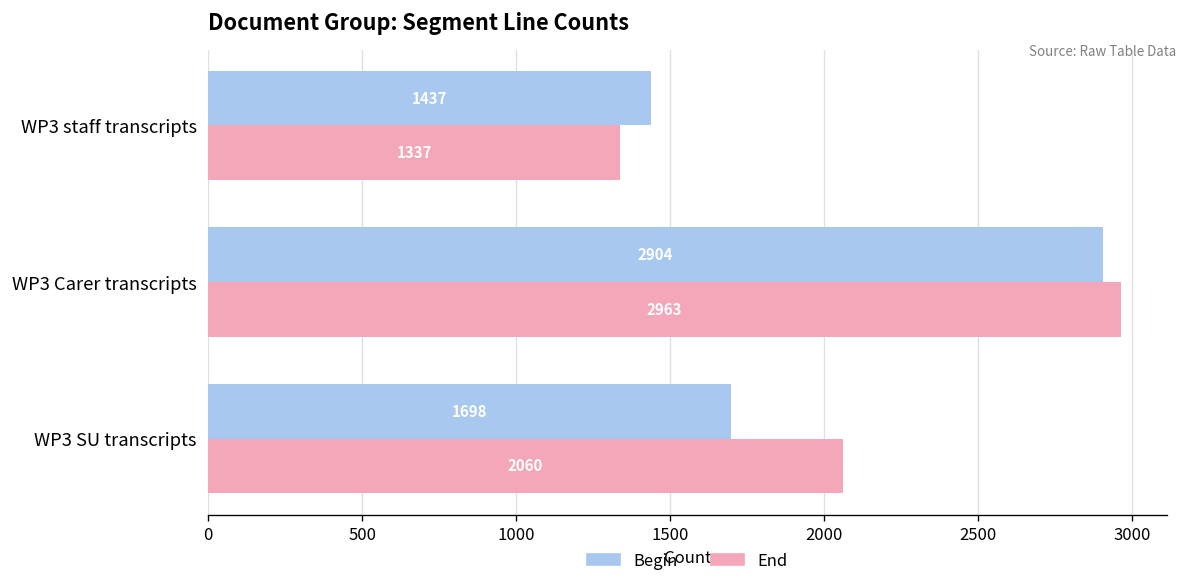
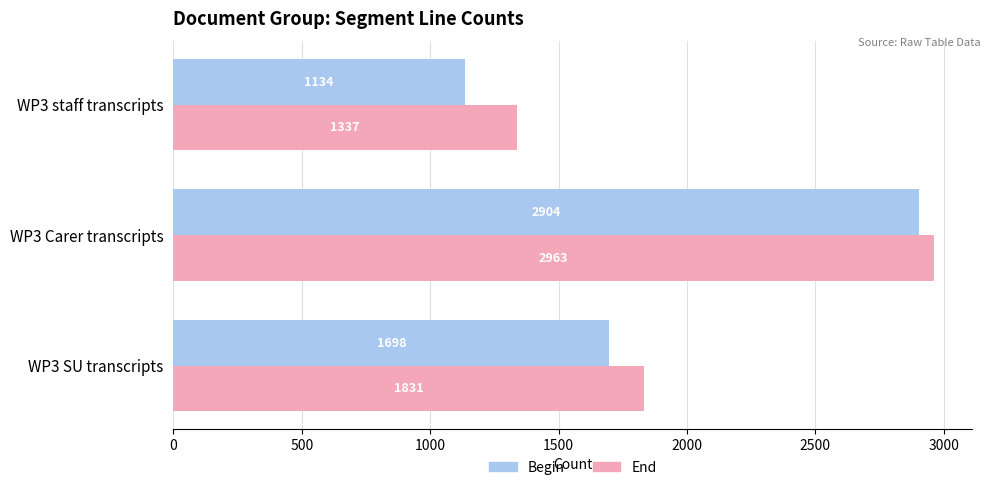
Begin, WP3 staff transcripts: 1437 -> 1134
End, WP3 SU transcripts: 2060 -> 1831
